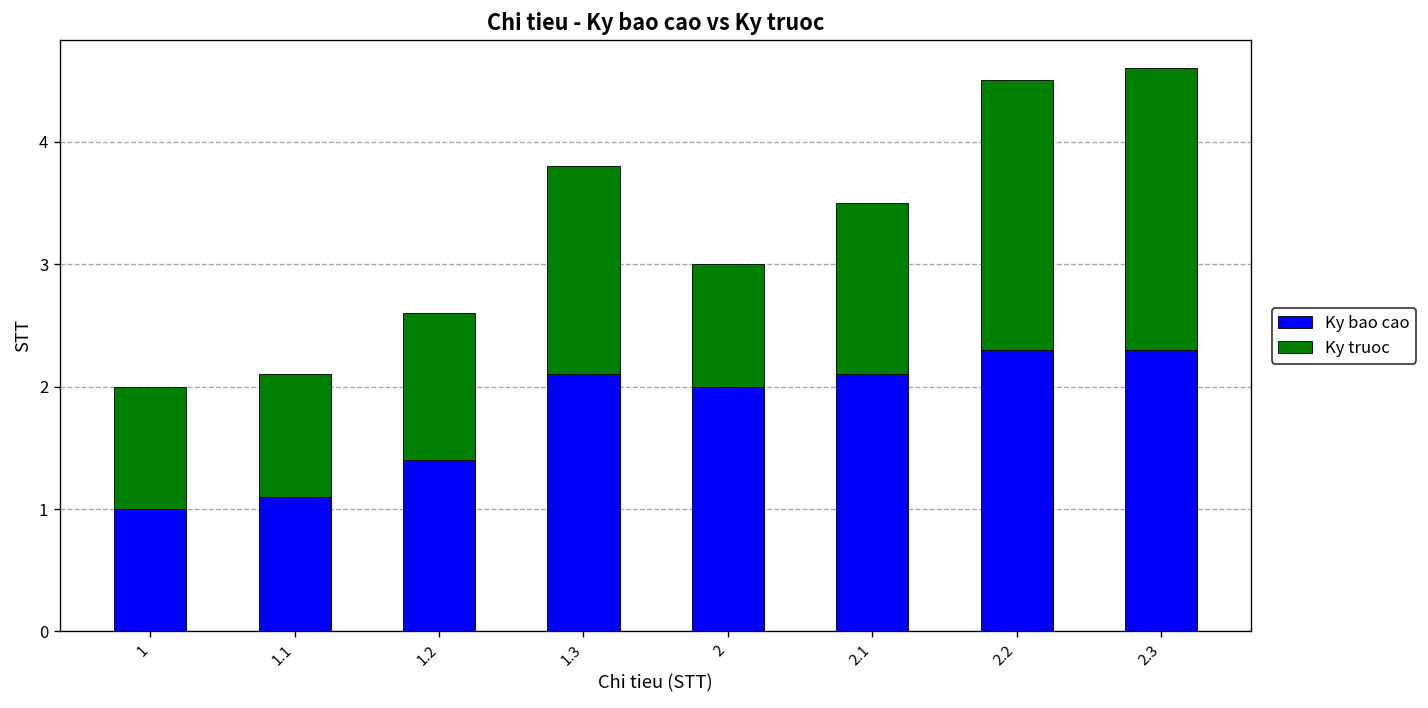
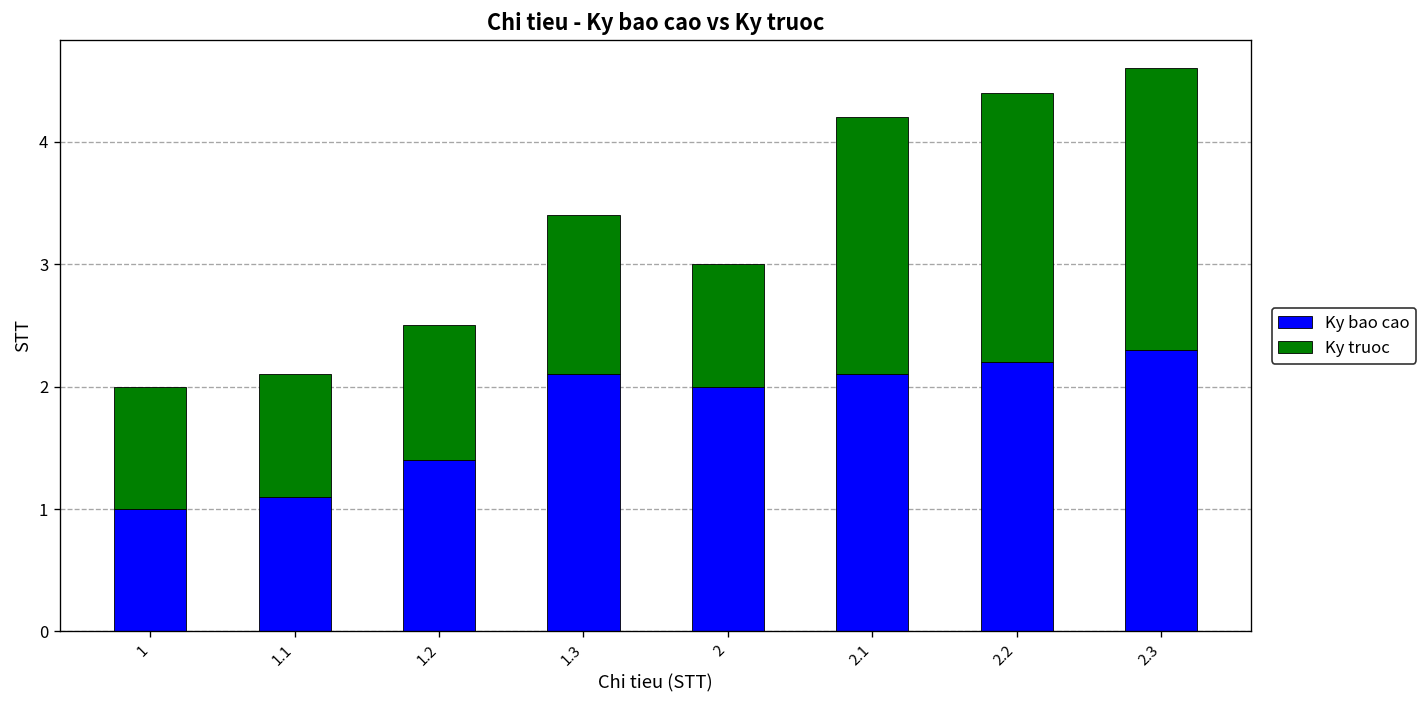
Ky truoc, 1.2: 1.2 -> 1.1
Ky truoc, 1.3: 1.7 -> 1.3
Ky truoc, 2.1: 1.4 -> 2.1
Ky bao cao, 2.2: 2.3 -> 2.2
